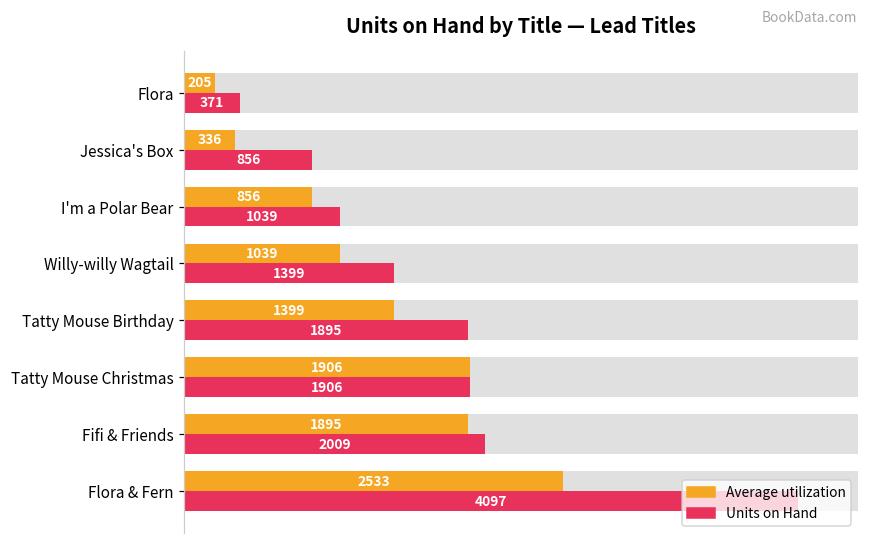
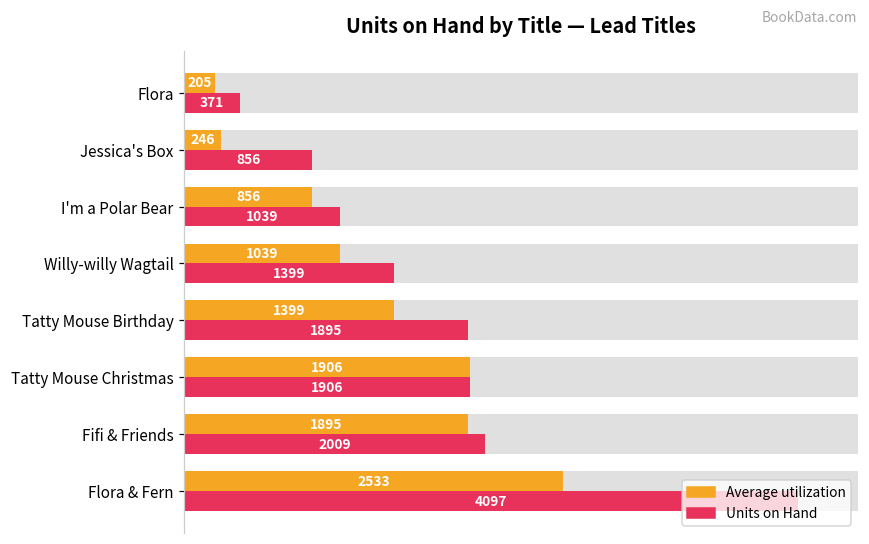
Average utilization, Jessica's Box: 336 -> 246
